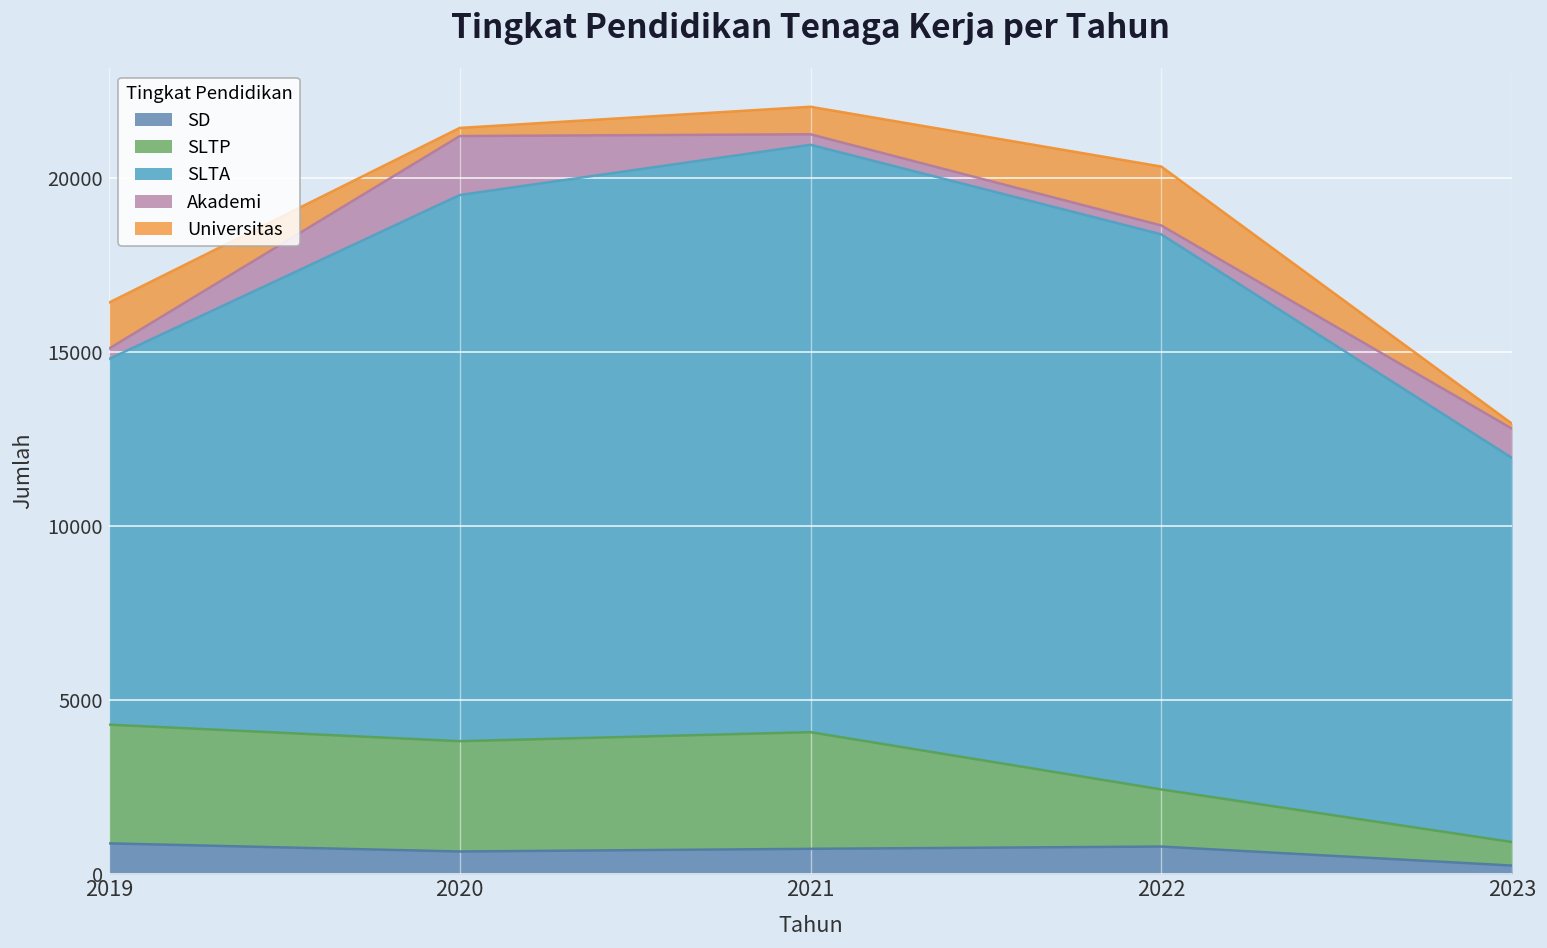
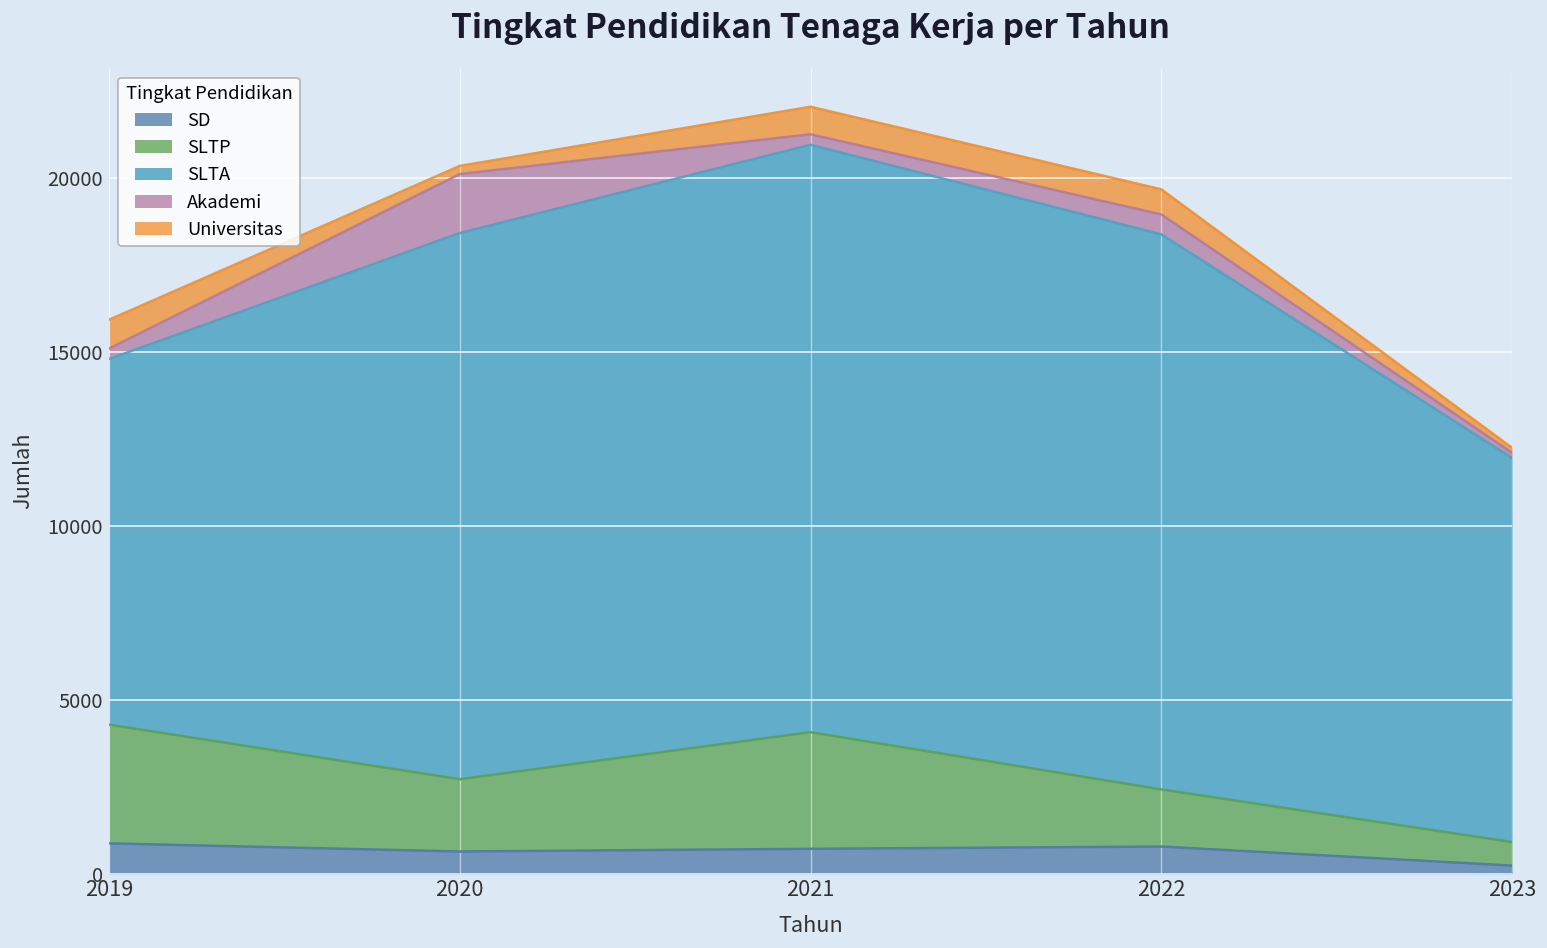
Universitas, 2019: 1300 -> 800
SLTP, 2020: 3200 -> 2100
Akademi, 2022: 300 -> 600
Universitas, 2022: 1700 -> 700
Akademi, 2023: 800 -> 100
